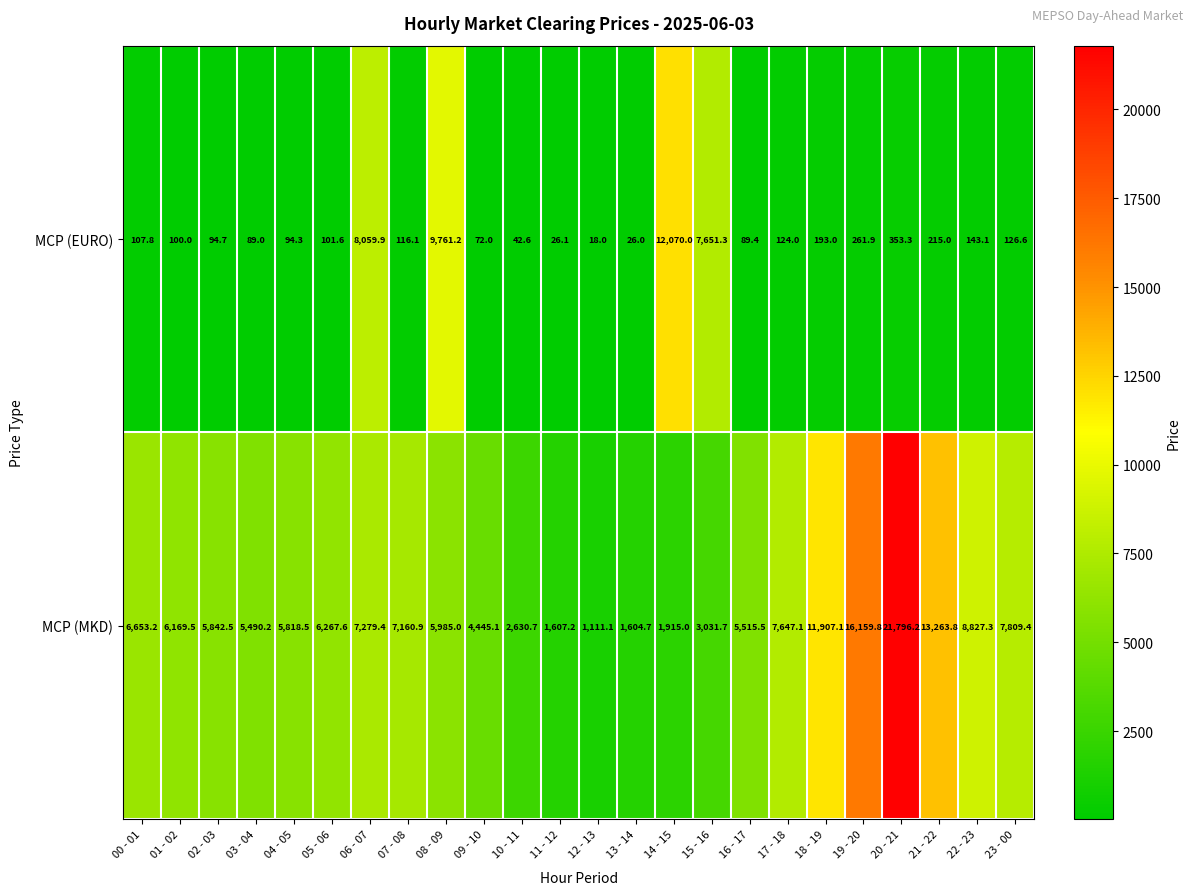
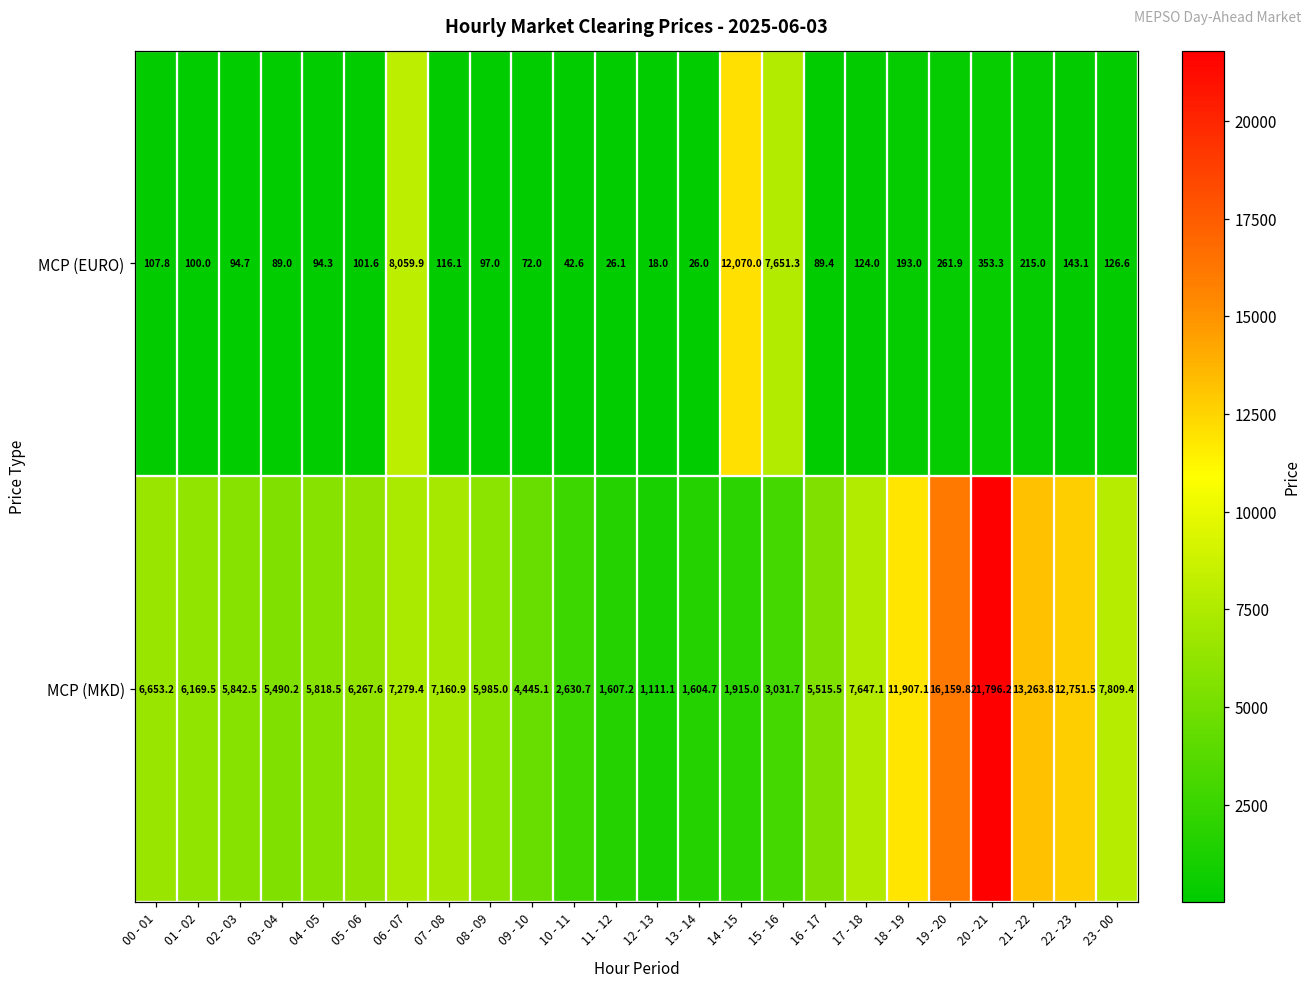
MCP (EURO), 08 - 09: 9,761.2 -> 97.0
MCP (MKD), 22 - 23: 8,827.3 -> 12,751.5
